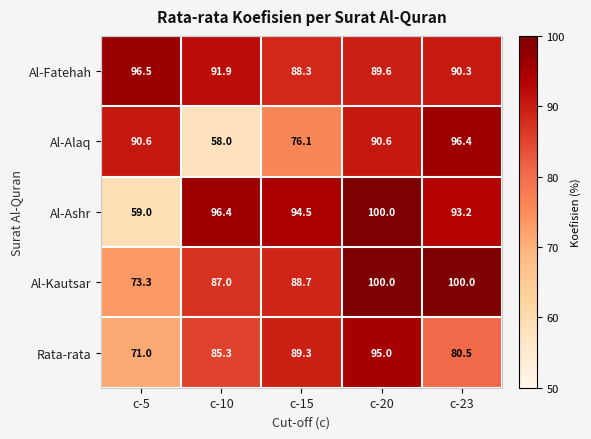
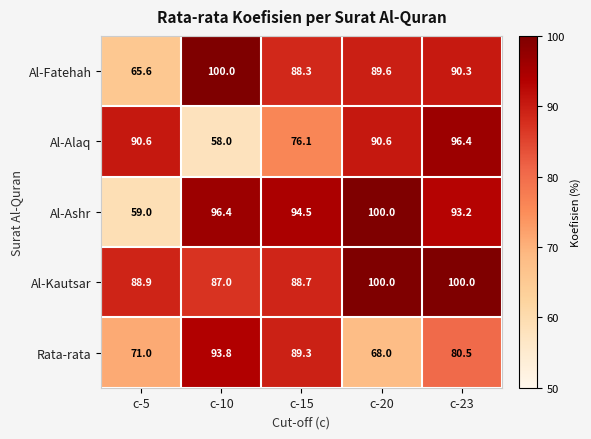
Al-Fatehah, c-5: 96.5 -> 65.6
Al-Fatehah, c-10: 91.9 -> 100.0
Al-Kautsar, c-5: 73.3 -> 88.9
Rata-rata, c-10: 85.3 -> 93.8
Rata-rata, c-20: 95.0 -> 68.0
